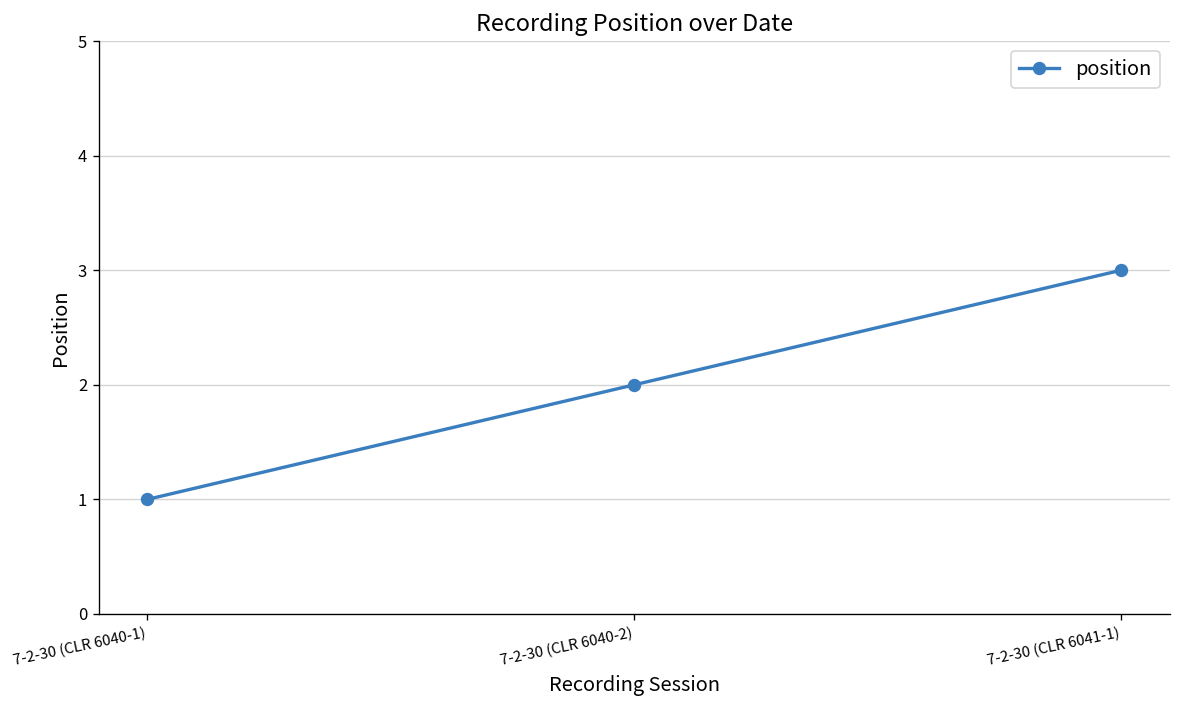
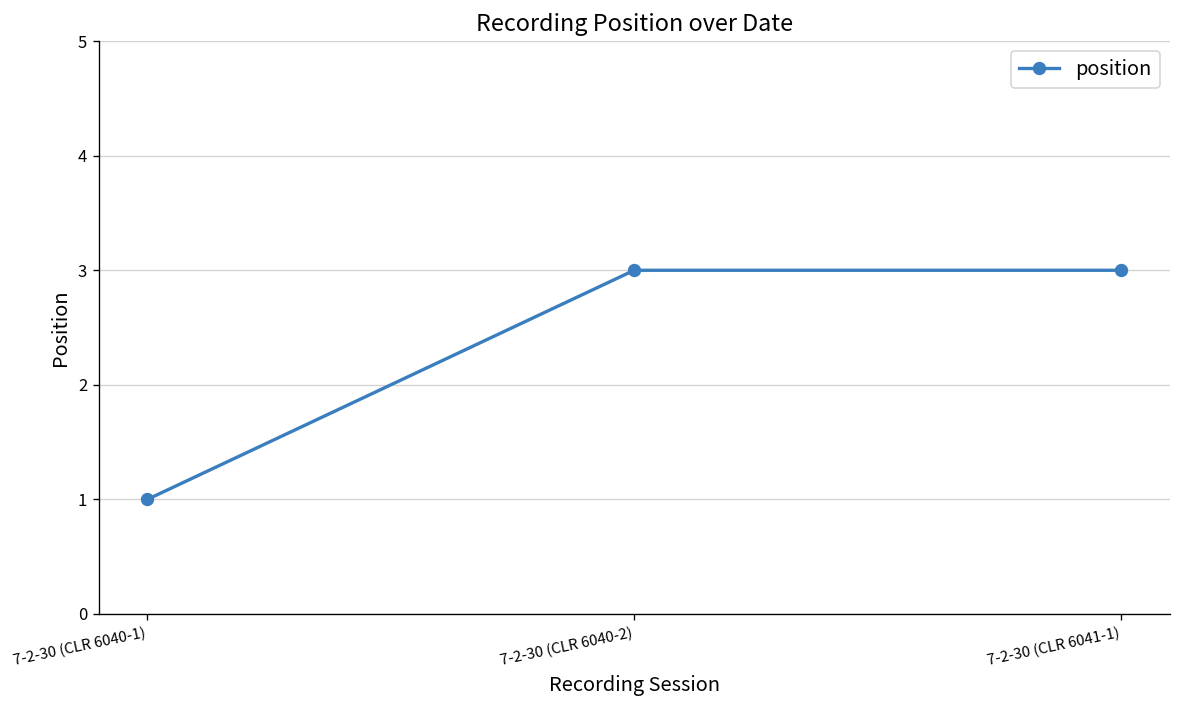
7-2-30 (CLR 6040-2): 2 -> 3
